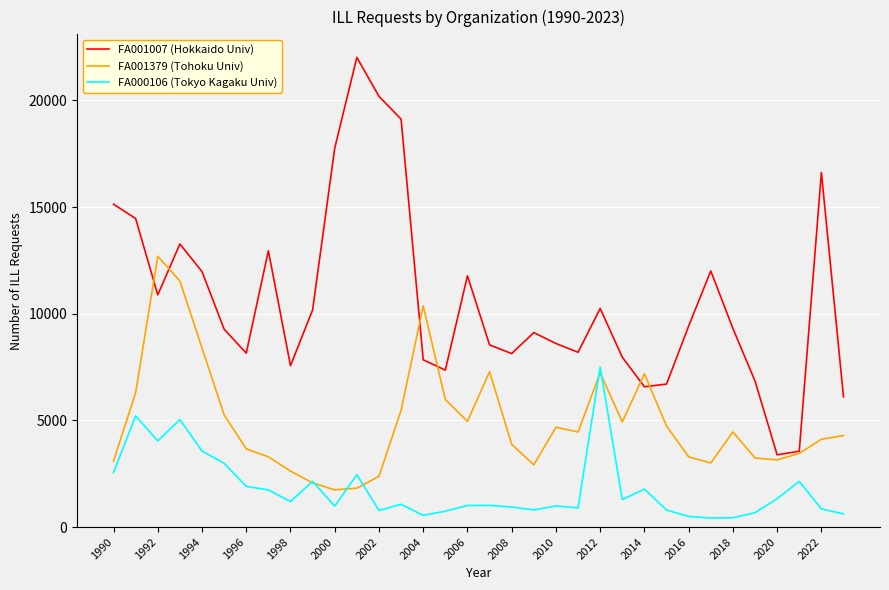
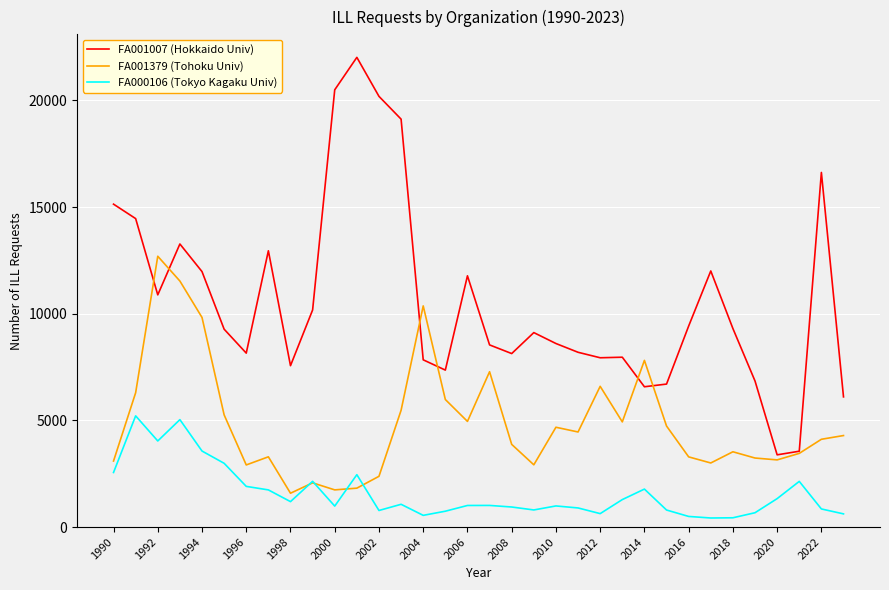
FA001379 (Tohoku Univ), 1994: 8400 -> 9800
FA001379 (Tohoku Univ), 1996: 3700 -> 2900
FA001379 (Tohoku Univ), 1998: 2600 -> 1600
FA001007 (Hokkaido Univ), 2000: 17800 -> 20500
FA001007 (Hokkaido Univ), 2012: 10200 -> 7900
FA001379 (Tohoku Univ), 2012: 7200 -> 6600
FA000106 (Tokyo Kagaku Univ), 2012: 7500 -> 600
FA001379 (Tohoku Univ), 2014: 7200 -> 7800
FA001379 (Tohoku Univ), 2018: 4500 -> 3500
